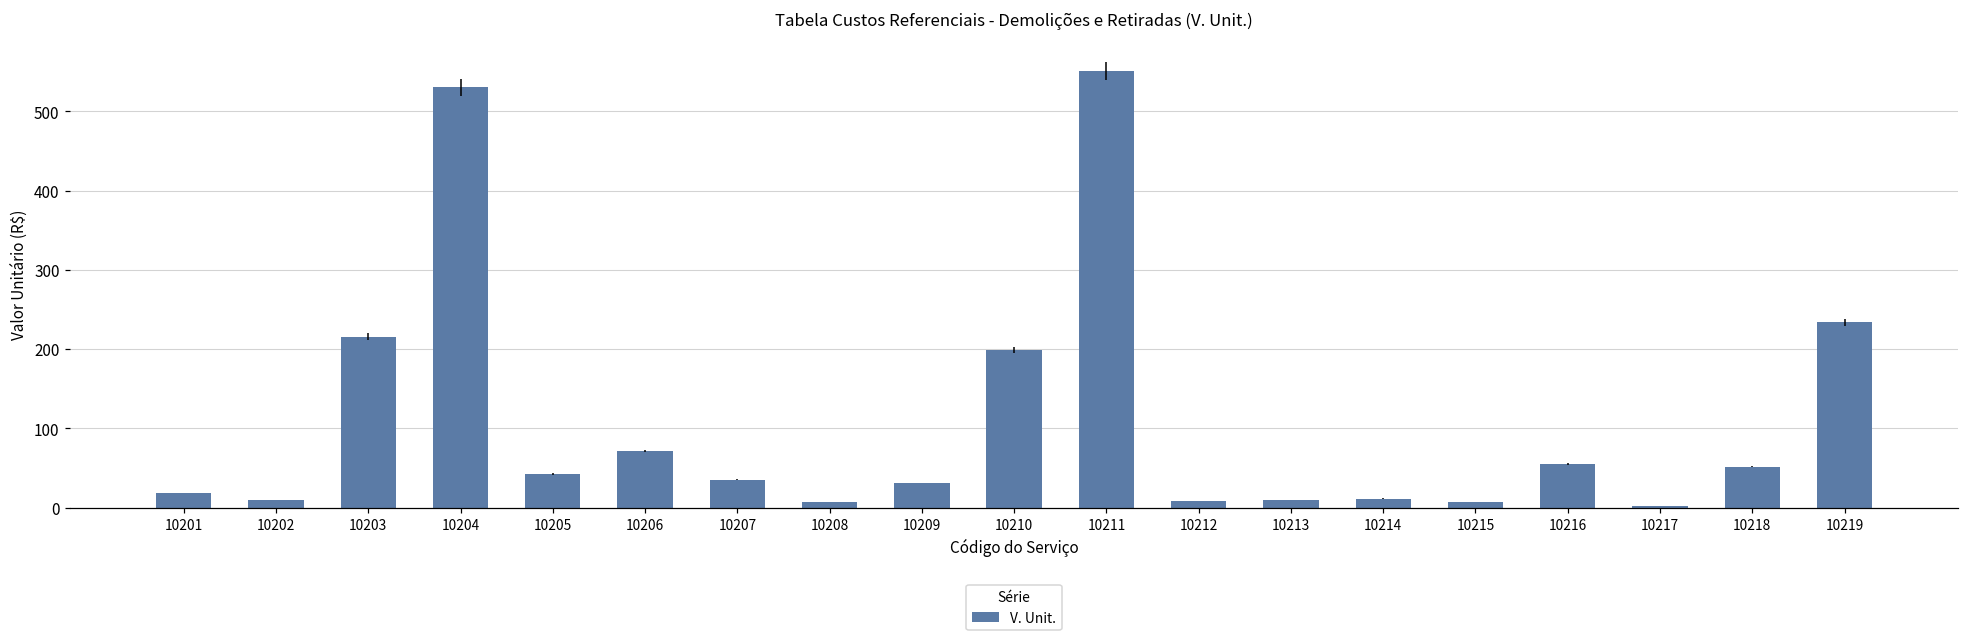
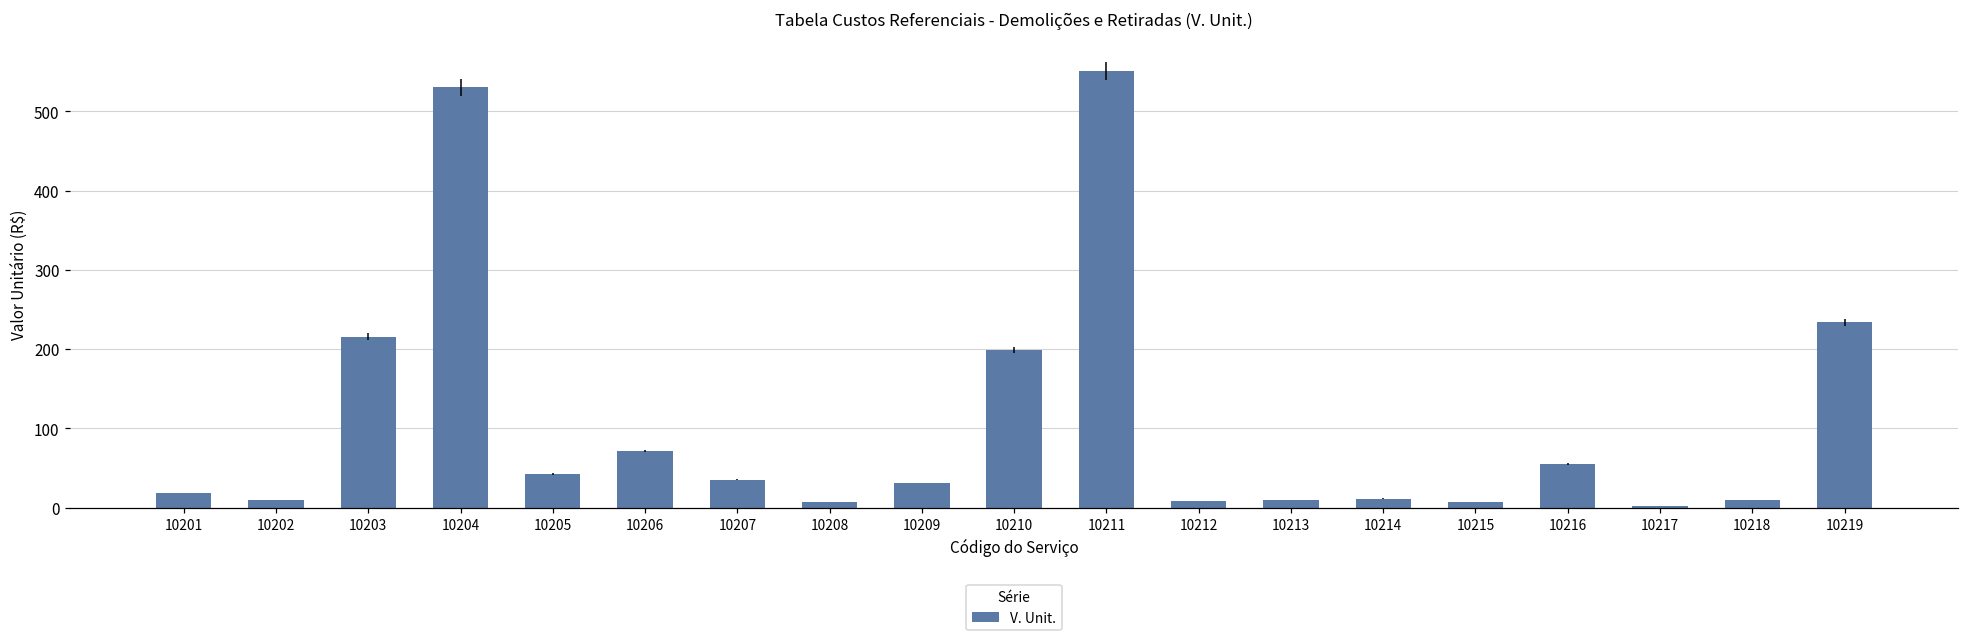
10218: 50 -> 10
